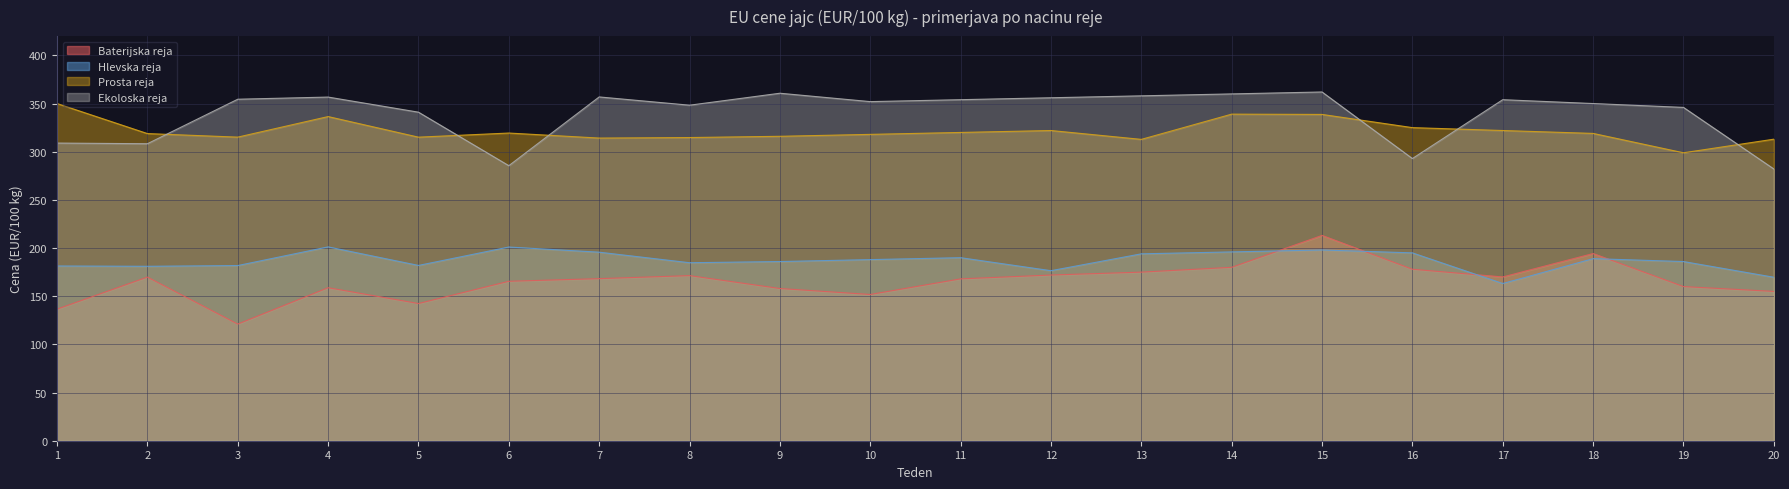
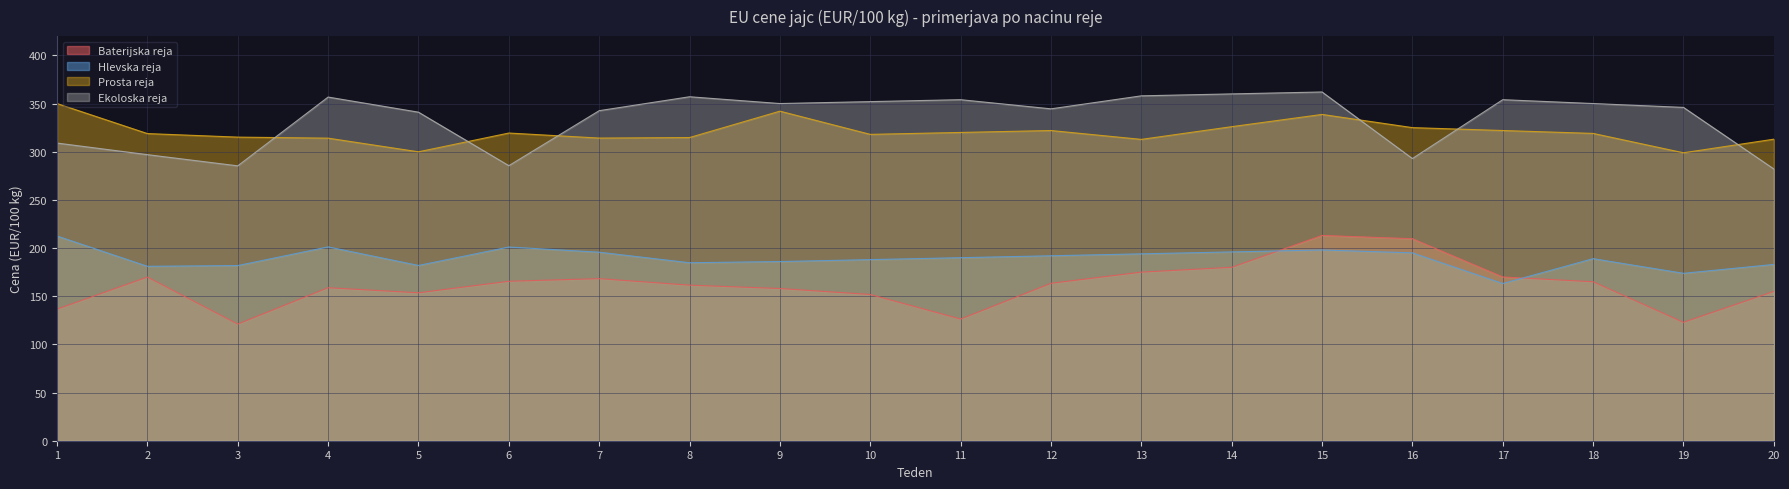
Hlevska reja, 1: 180 -> 210
Ekoloska reja, 2: 310 -> 300
Ekoloska reja, 3: 350 -> 290
Prosta reja, 4: 340 -> 310
Baterijska reja, 5: 140 -> 150
Prosta reja, 5: 320 -> 300
Ekoloska reja, 7: 360 -> 340
Baterijska reja, 8: 170 -> 160
Ekoloska reja, 8: 350 -> 360
Prosta reja, 9: 320 -> 340
Ekoloska reja, 9: 360 -> 350
Baterijska reja, 11: 170 -> 130
Baterijska reja, 12: 170 -> 160
Hlevska reja, 12: 180 -> 190
Ekoloska reja, 12: 360 -> 340
Prosta reja, 14: 340 -> 330
Baterijska reja, 16: 180 -> 210
Baterijska reja, 18: 190 -> 170
Baterijska reja, 19: 160 -> 120
Hlevska reja, 19: 190 -> 170
Hlevska reja, 20: 170 -> 180
